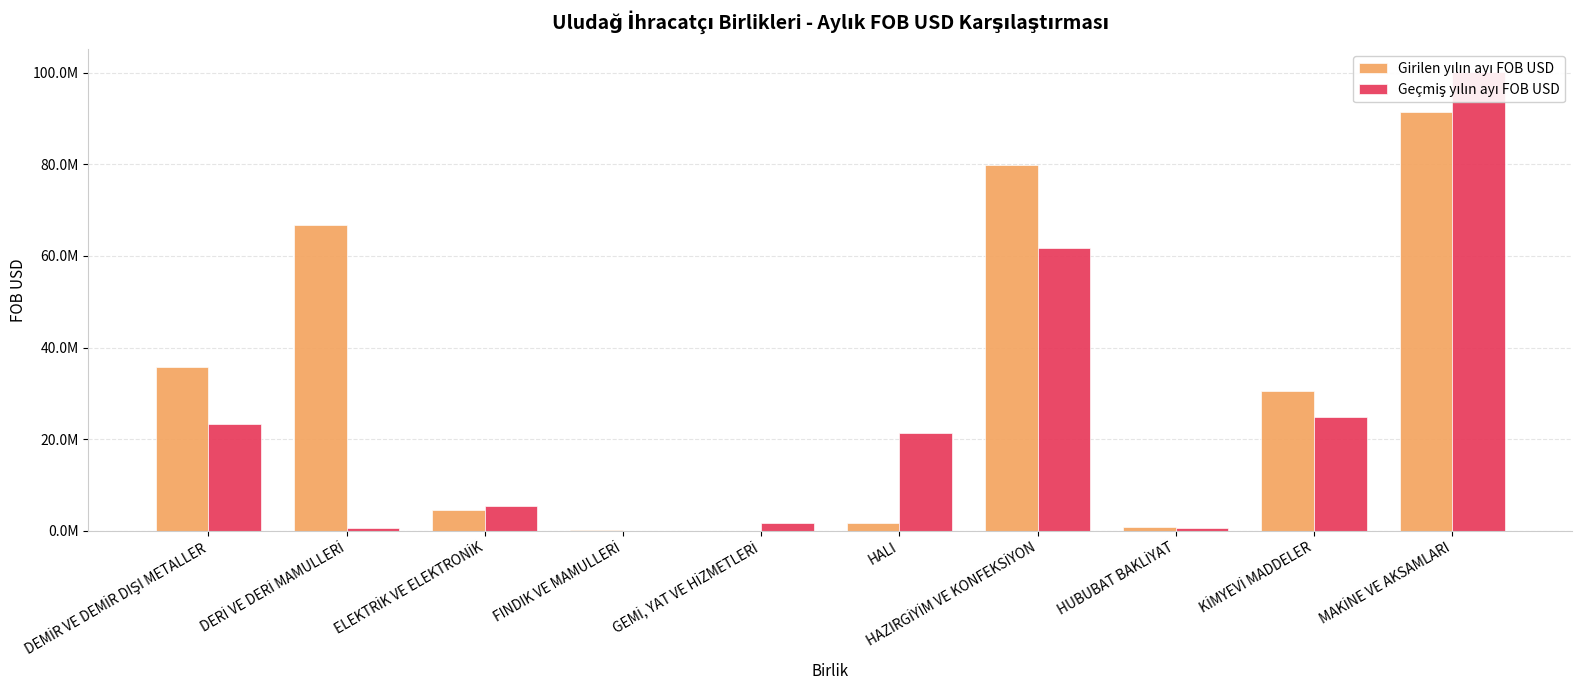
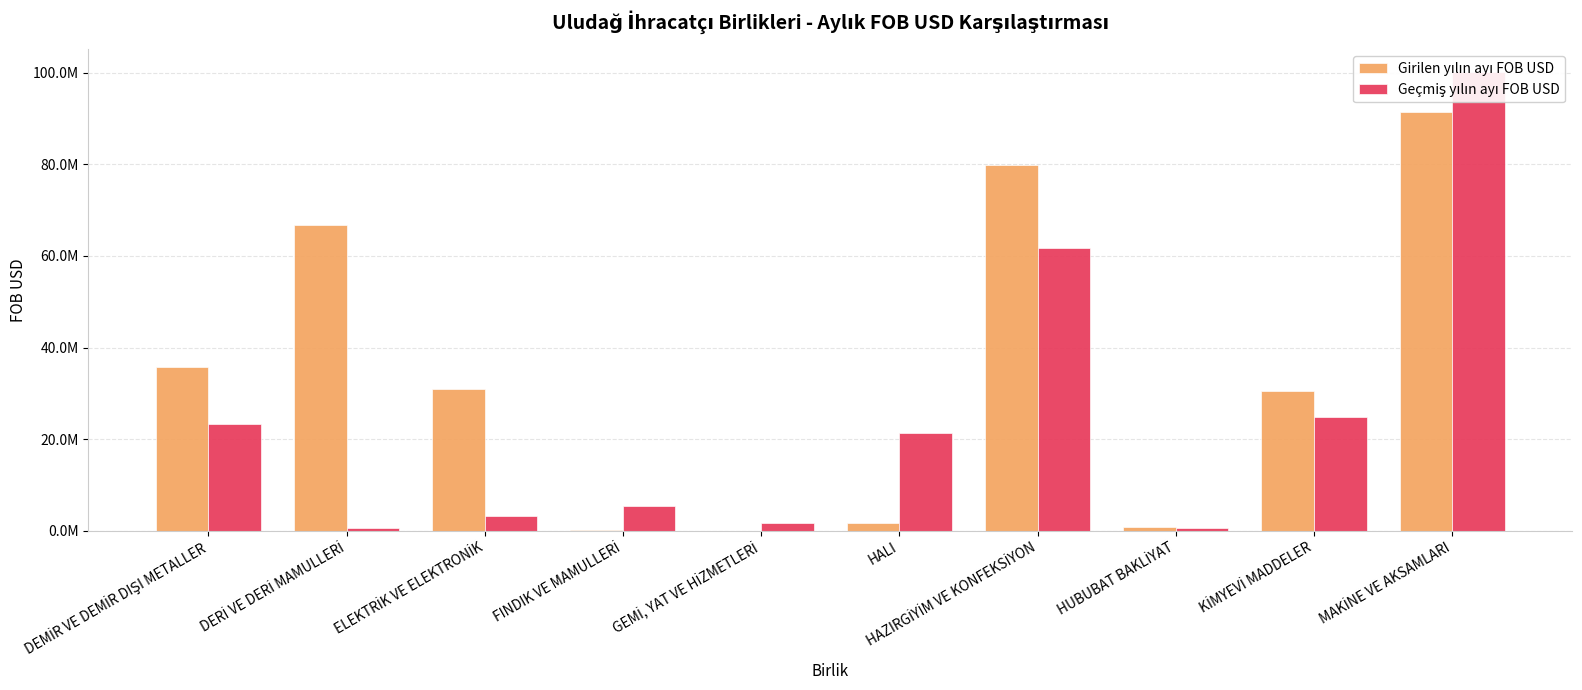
Girilen yılın ayı FOB USD, ELEKTRİK VE ELEKTRONİK: 4000000 -> 31000000
Geçmiş yılın ayı FOB USD, ELEKTRİK VE ELEKTRONİK: 5000000 -> 3000000
Geçmiş yılın ayı FOB USD, FINDIK VE MAMULLERİ: 0 -> 5000000
